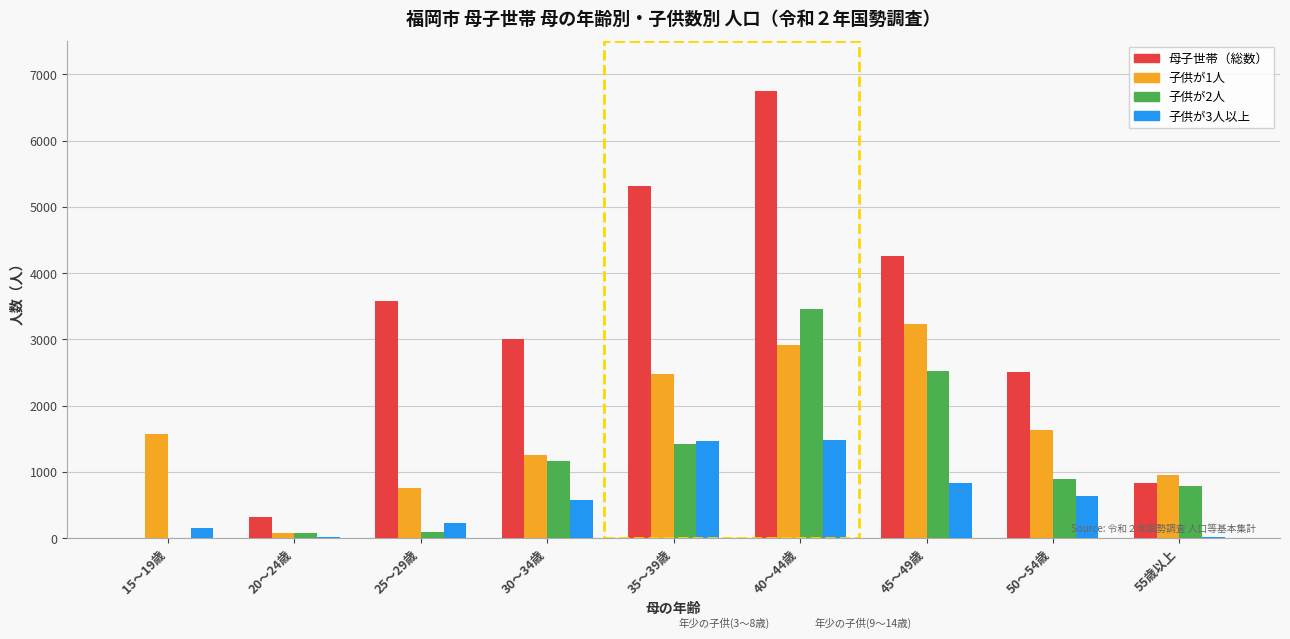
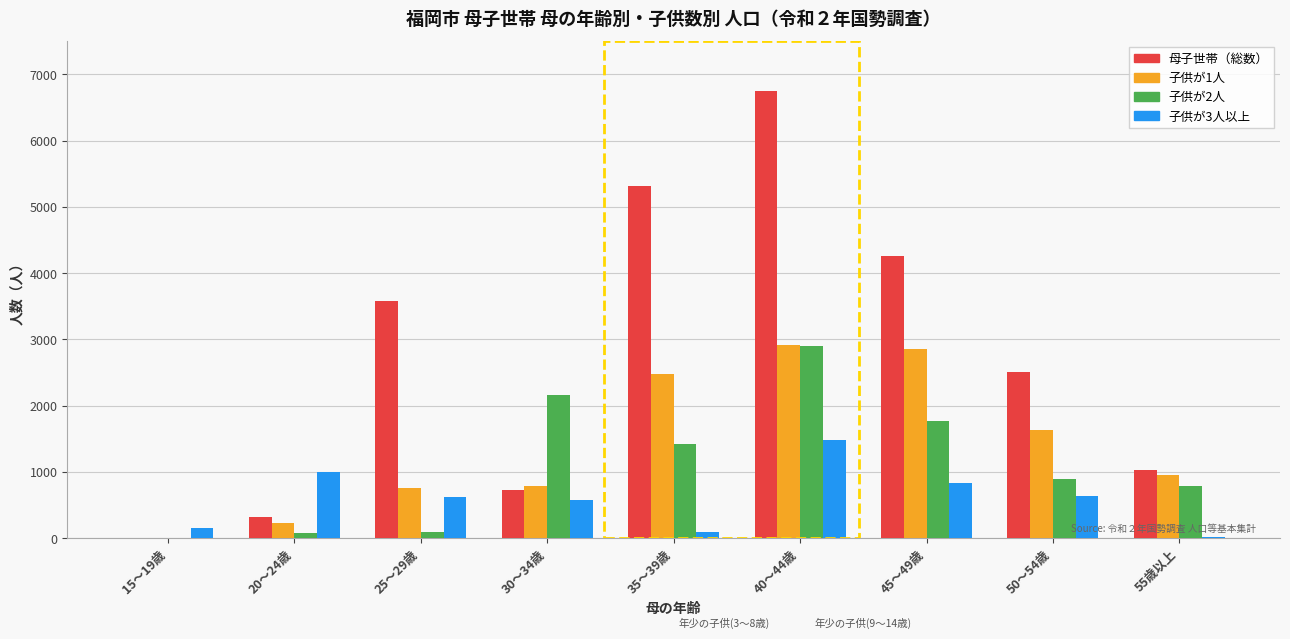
子供が1人, 15～19歳: 1600 -> 0
子供が1人, 20～24歳: 100 -> 200
子供が3人以上, 20～24歳: 0 -> 1000
子供が3人以上, 25～29歳: 200 -> 600
母子世帯（総数）, 30～34歳: 3000 -> 700
子供が1人, 30～34歳: 1300 -> 800
子供が2人, 30～34歳: 1200 -> 2200
子供が3人以上, 35～39歳: 1500 -> 100
子供が2人, 40～44歳: 3500 -> 2900
子供が1人, 45～49歳: 3200 -> 2900
子供が2人, 45～49歳: 2500 -> 1800
母子世帯（総数）, 55歳以上: 800 -> 1000
